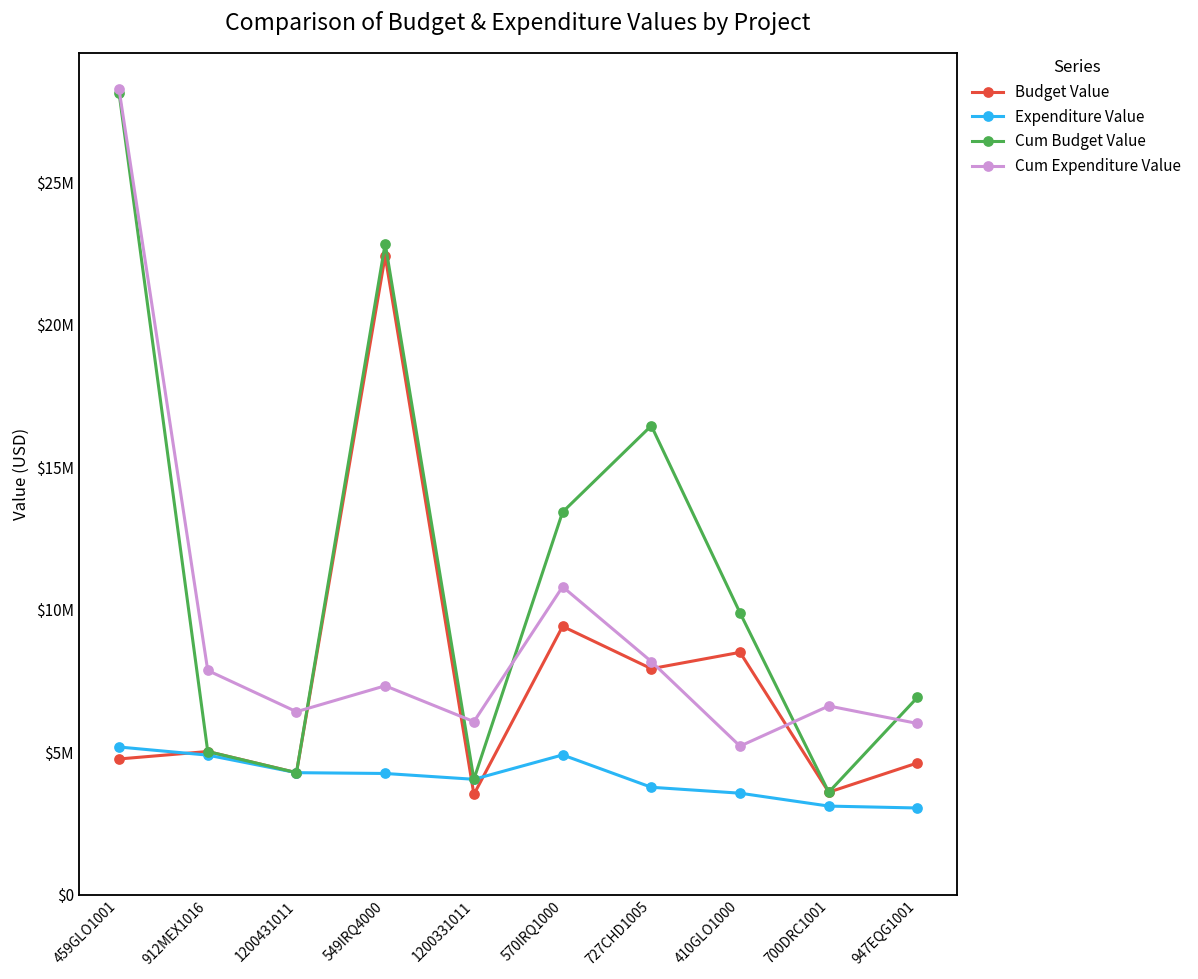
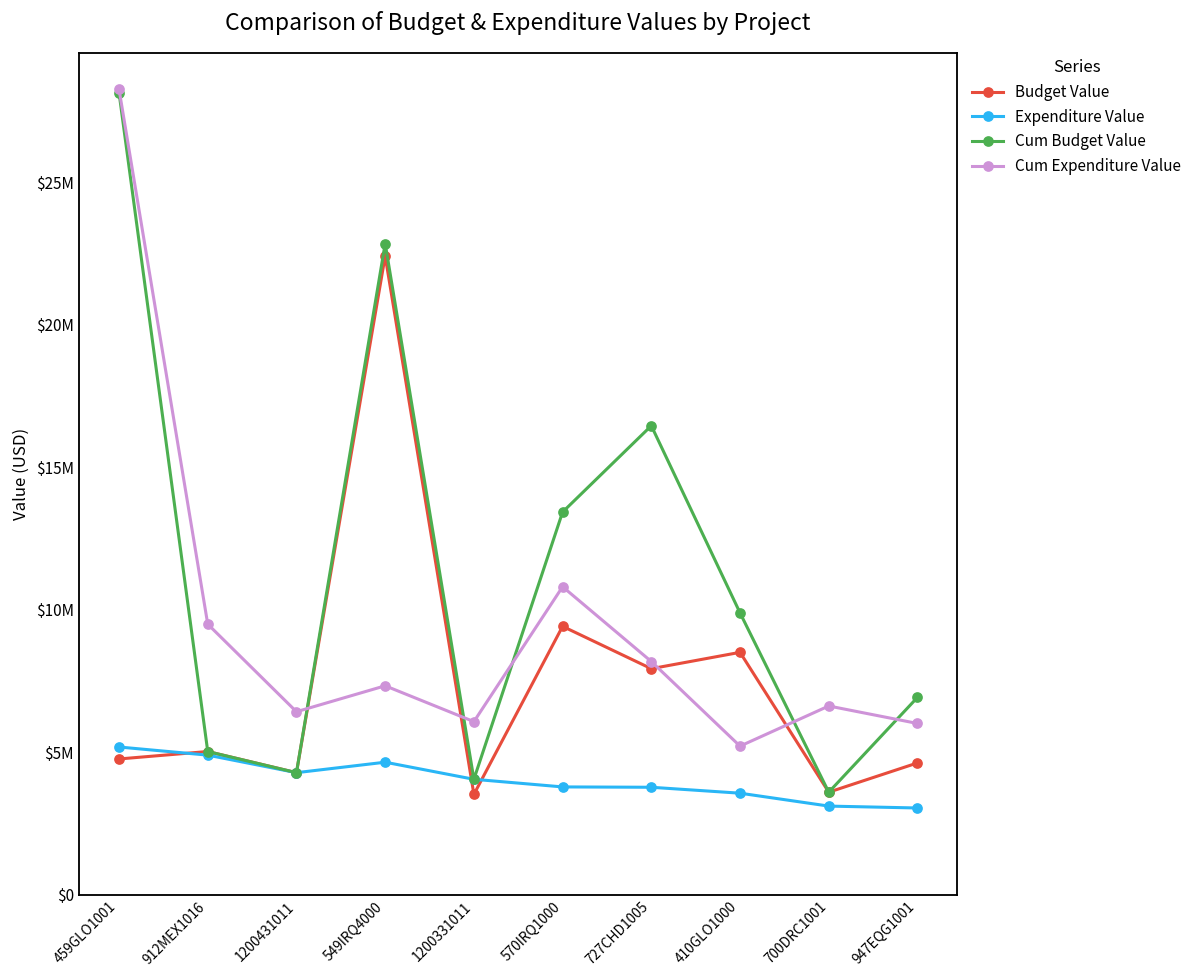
Cum Expenditure Value, 912MEX1016: $7900000 -> $9500000
Expenditure Value, 549IRQ4000: $4300000 -> $4600000
Expenditure Value, 570IRQ1000: $4900000 -> $3800000
